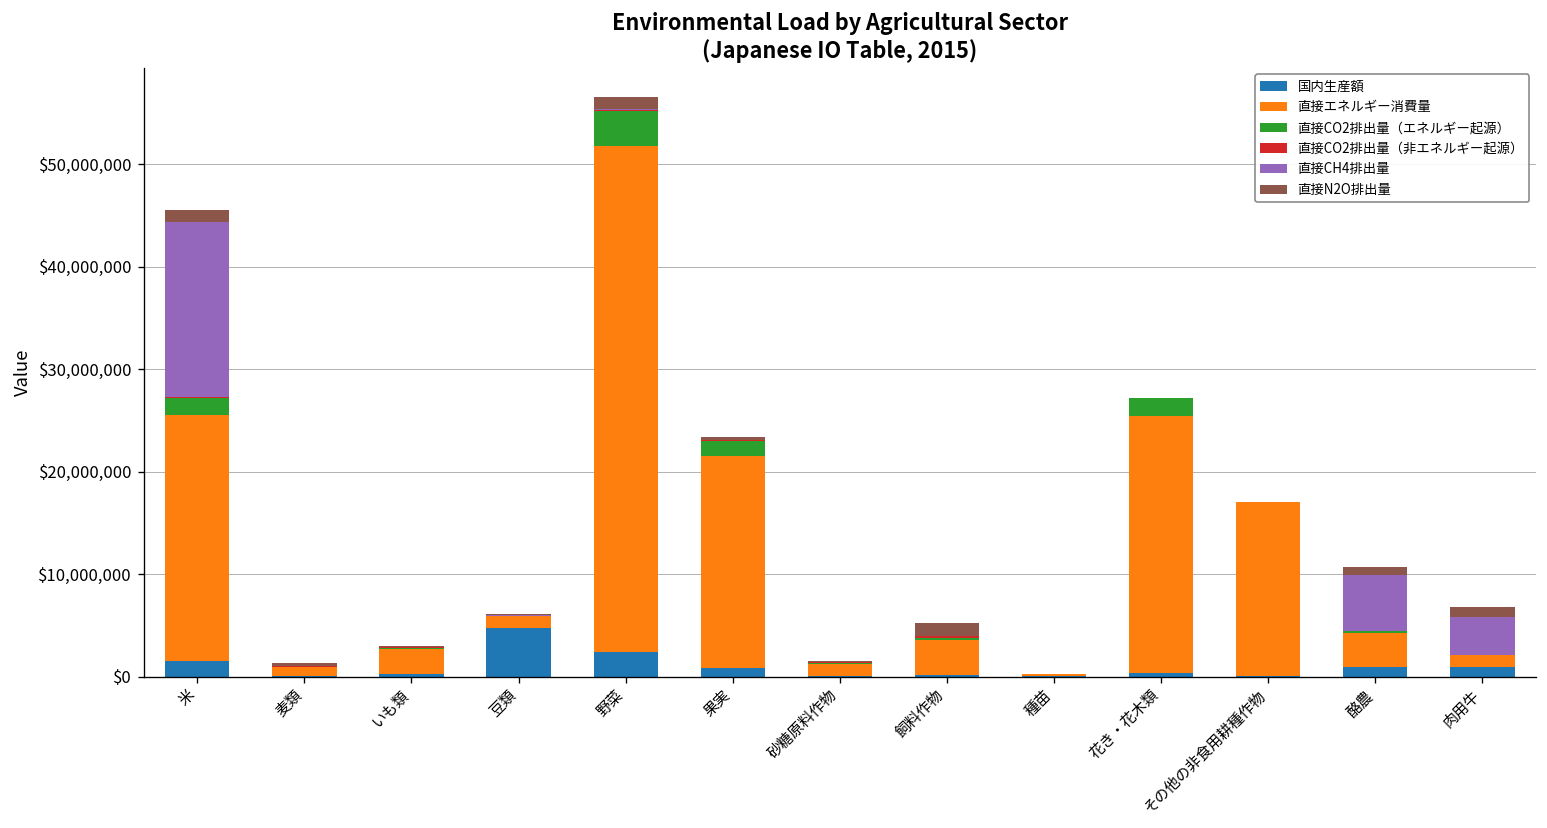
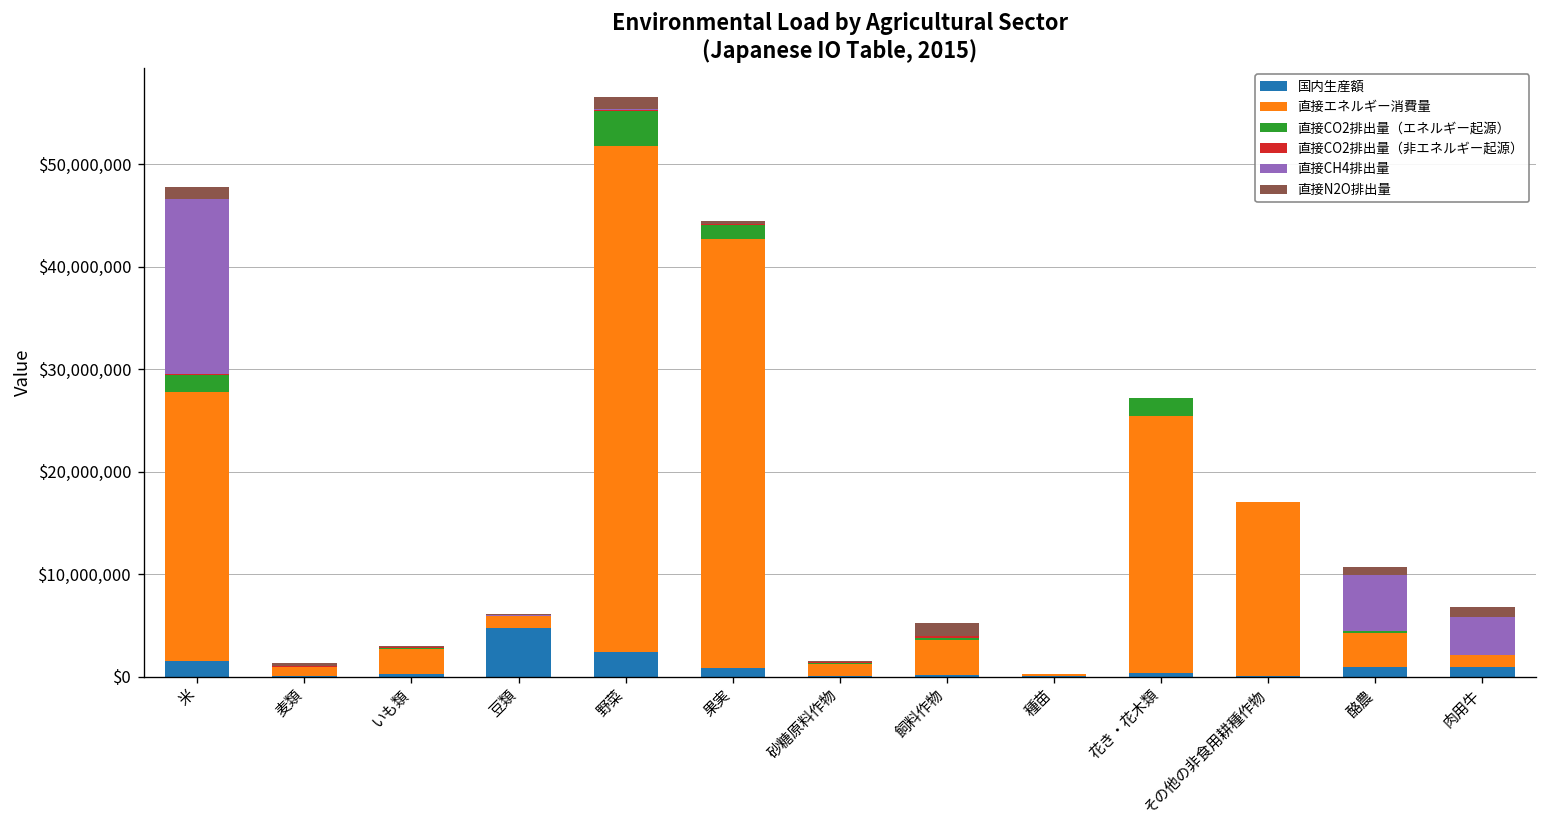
直接エネルギー消費量, 米: $24,000,000 -> $26,000,000
直接エネルギー消費量, 果実: $21,000,000 -> $42,000,000
